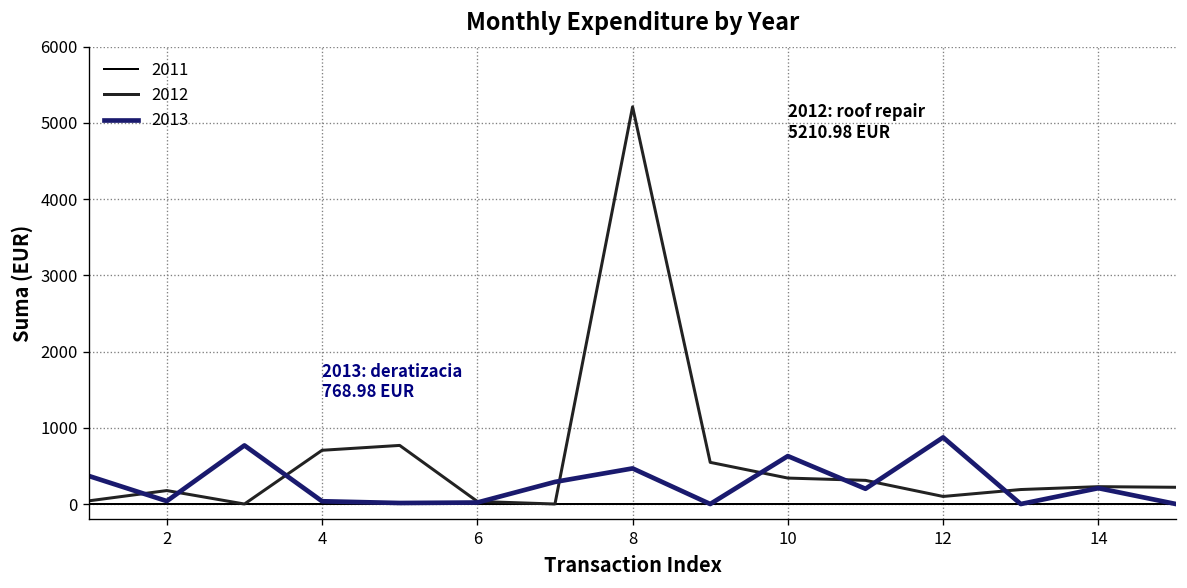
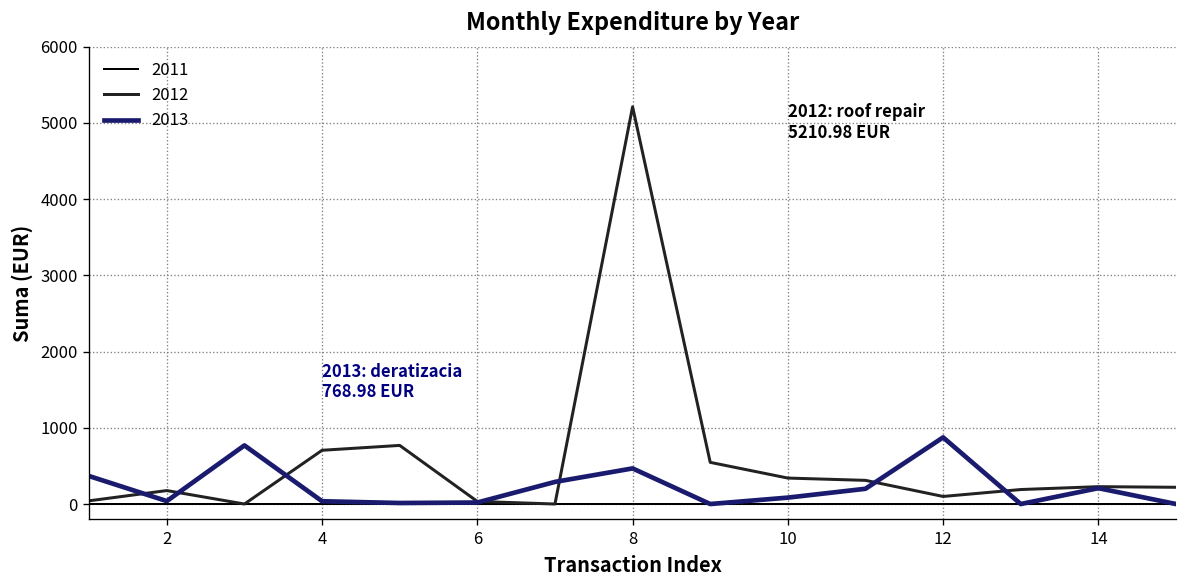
2013, 10: 600 -> 100
